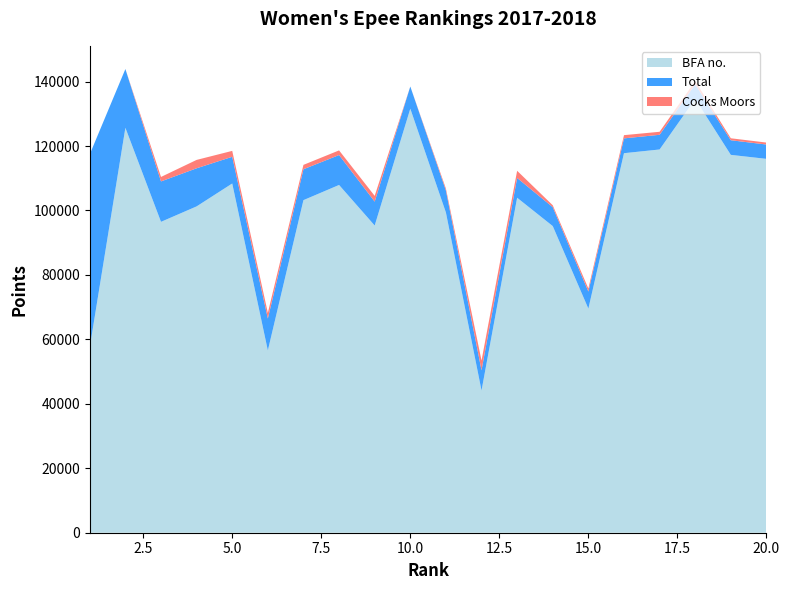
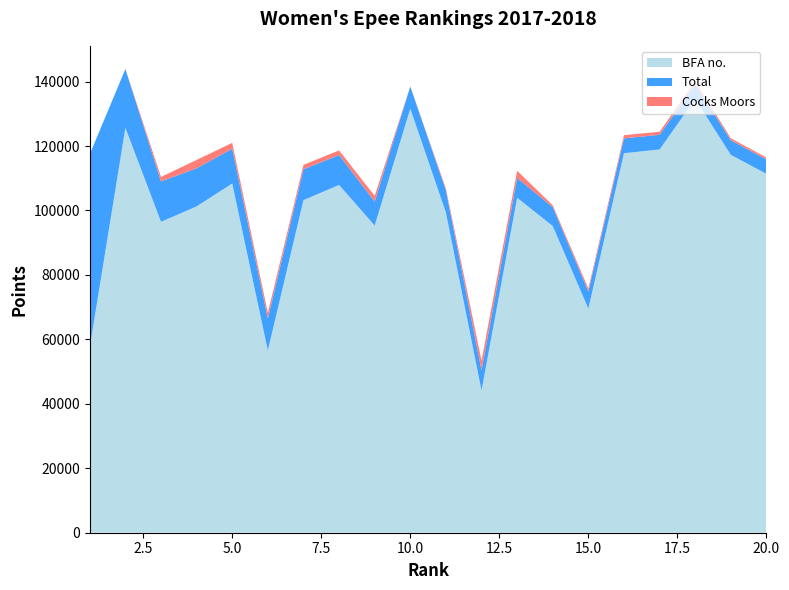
Total, 5.0: 8000 -> 11000
BFA no., 20.0: 116000 -> 111000
